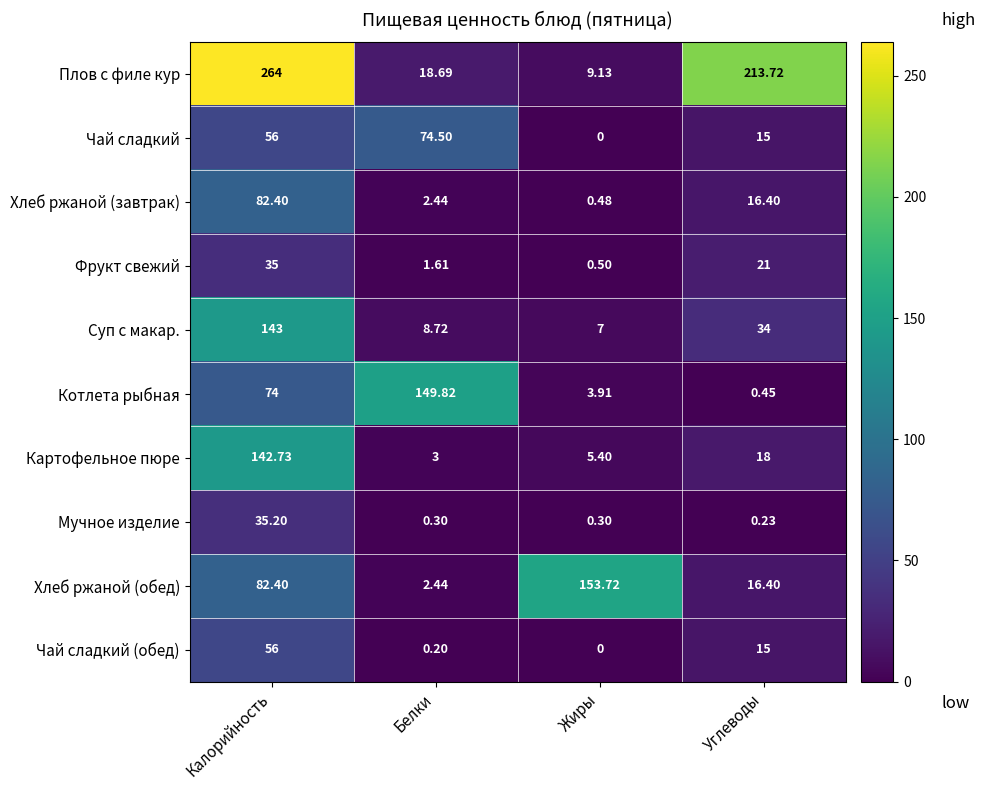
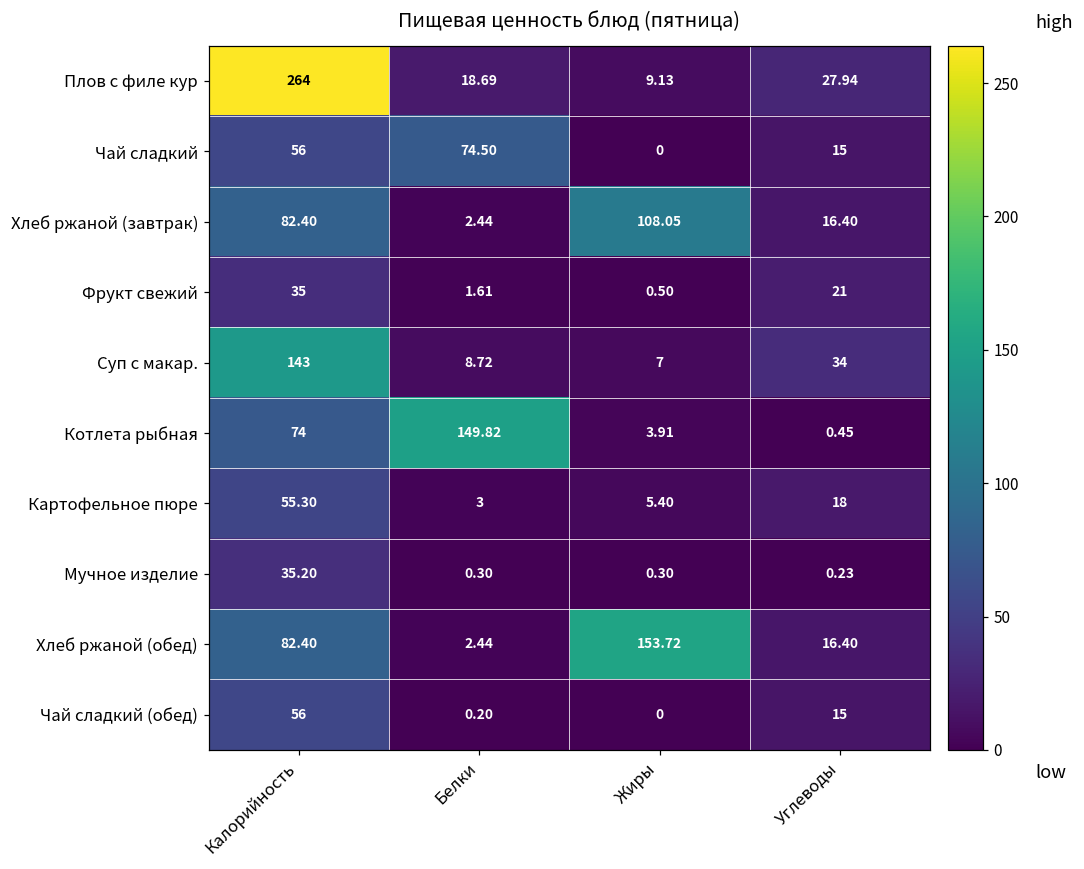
Плов с филе кур, Углеводы: 213.72 -> 27.94
Хлеб ржаной (завтрак), Жиры: 0.48 -> 108.05
Картофельное пюре, Калорийность: 142.73 -> 55.30
